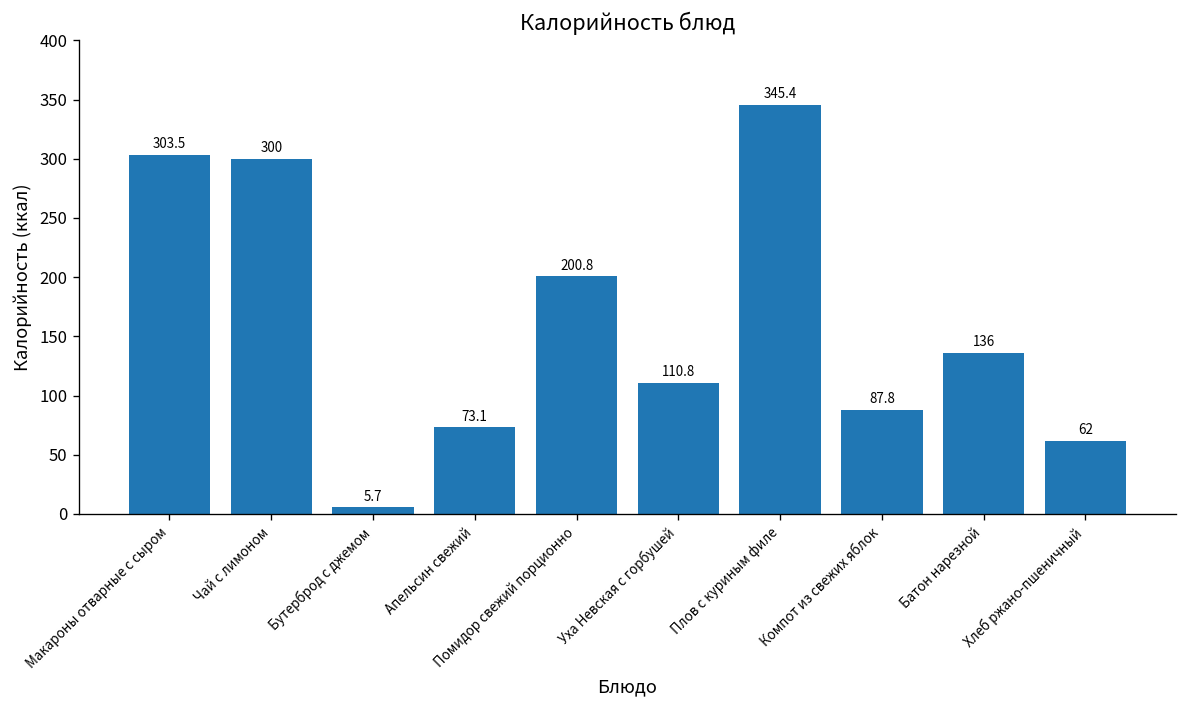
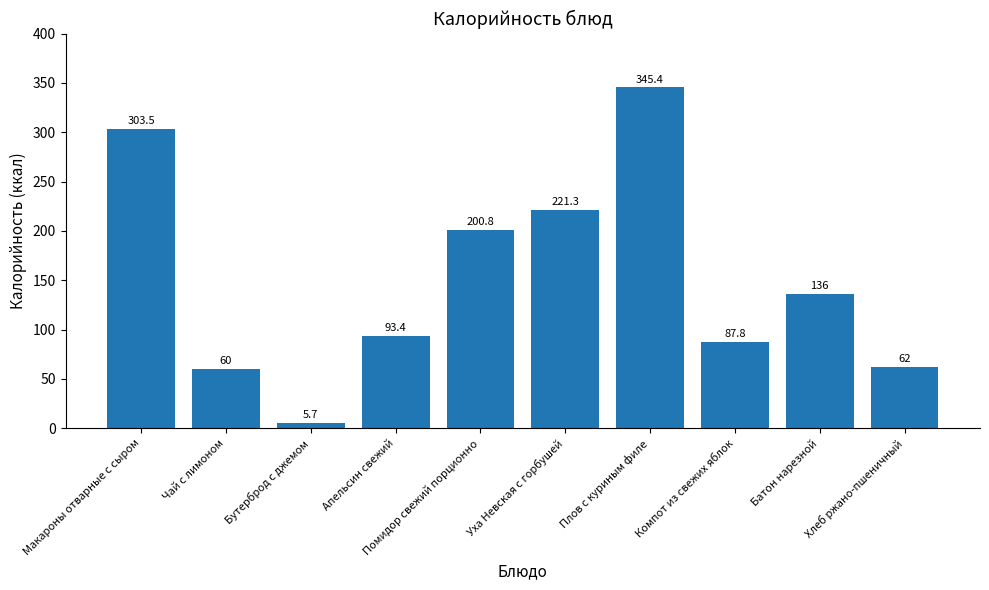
Чай с лимоном: 300 -> 60
Апельсин свежий: 73.1 -> 93.4
Уха Невская с горбушей: 110.8 -> 221.3
